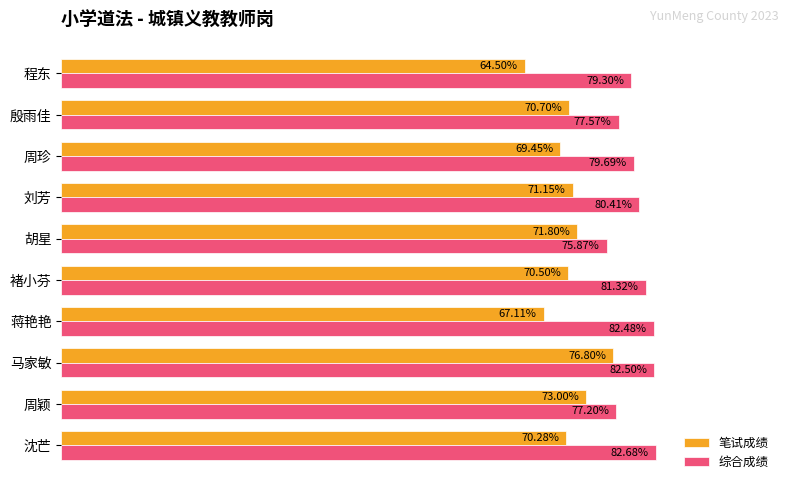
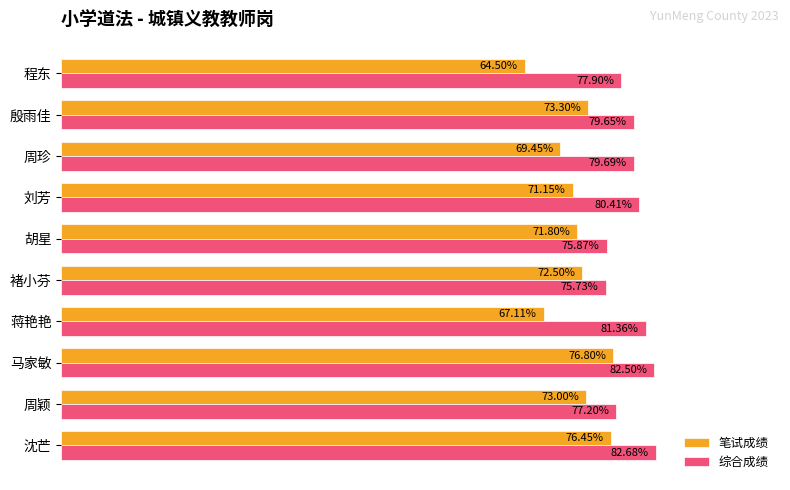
综合成绩, 程东: 79.30% -> 77.90%
笔试成绩, 殷雨佳: 70.70% -> 73.30%
综合成绩, 殷雨佳: 77.57% -> 79.65%
笔试成绩, 褚小芬: 70.50% -> 72.50%
综合成绩, 褚小芬: 81.32% -> 75.73%
综合成绩, 蒋艳艳: 82.48% -> 81.36%
笔试成绩, 沈芒: 70.28% -> 76.45%
